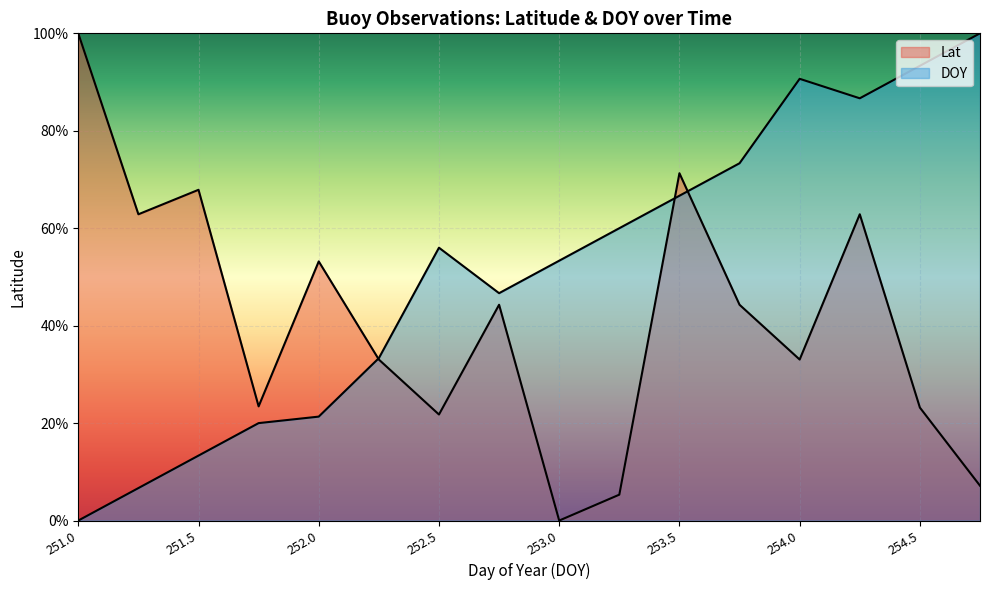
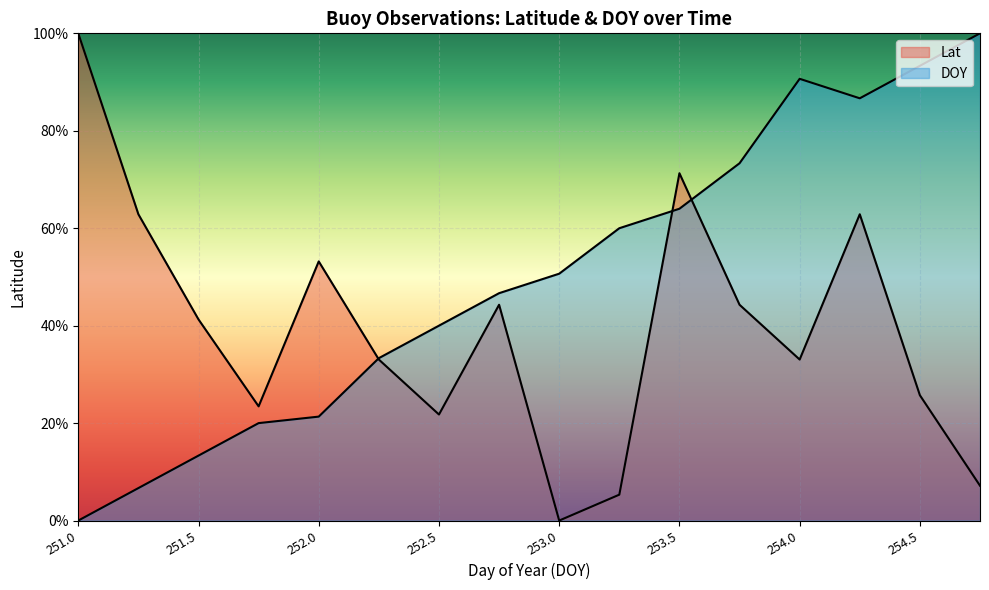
Lat, 251.5: 68% -> 41%
DOY, 252.5: 56% -> 40%
DOY, 253.0: 53% -> 51%
DOY, 253.5: 67% -> 64%
Lat, 254.5: 23% -> 26%
